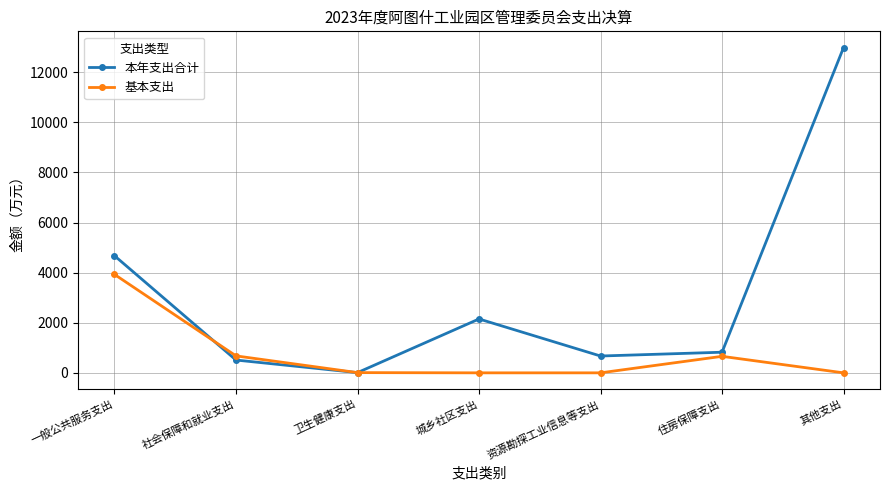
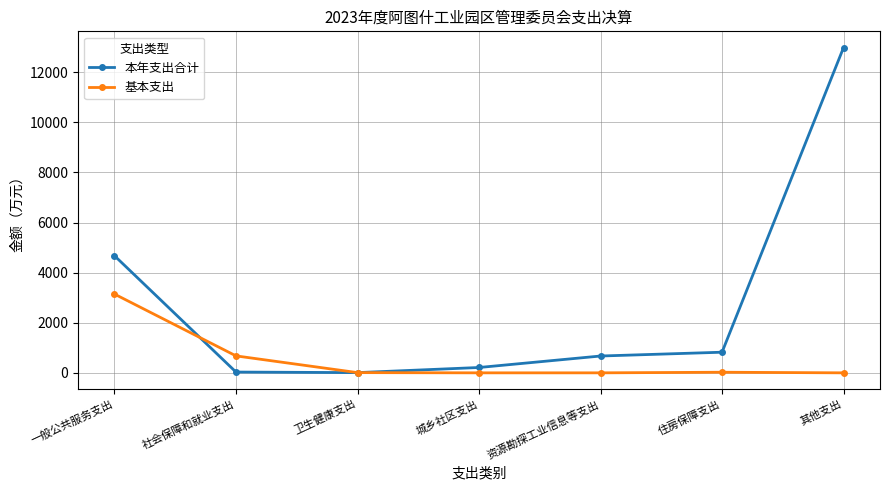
基本支出, 一般公共服务支出: 3900 -> 3100
本年支出合计, 社会保障和就业支出: 500 -> 0
本年支出合计, 城乡社区支出: 2200 -> 200
基本支出, 住房保障支出: 700 -> 0
